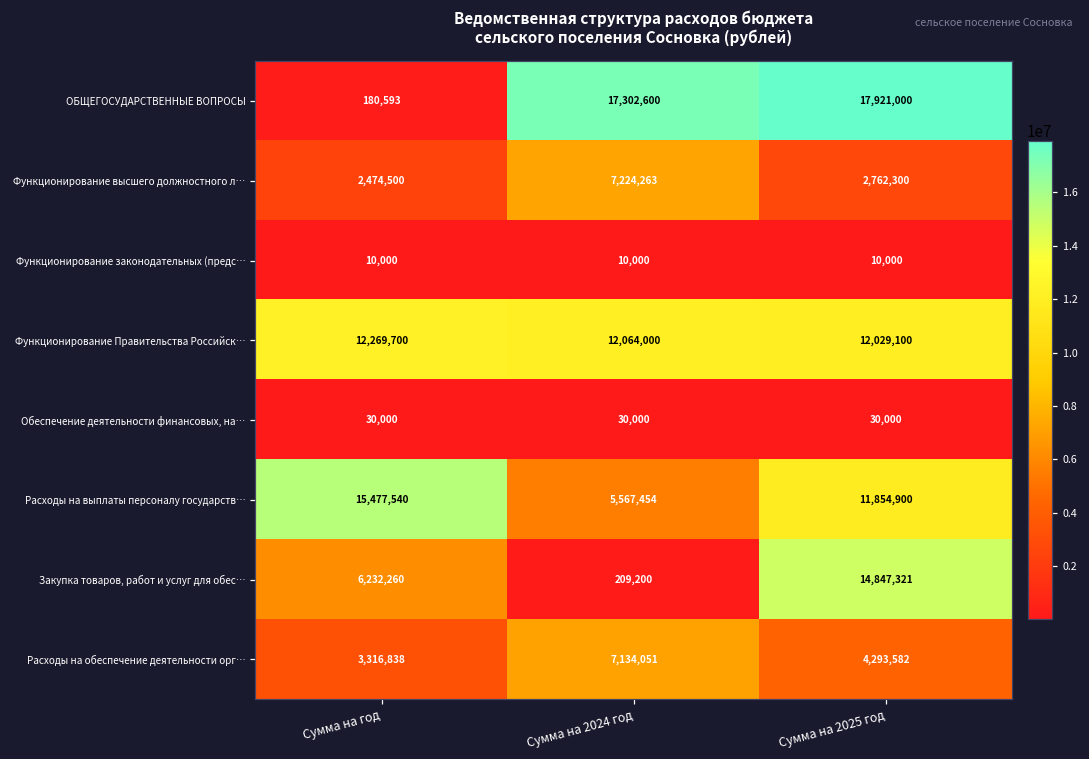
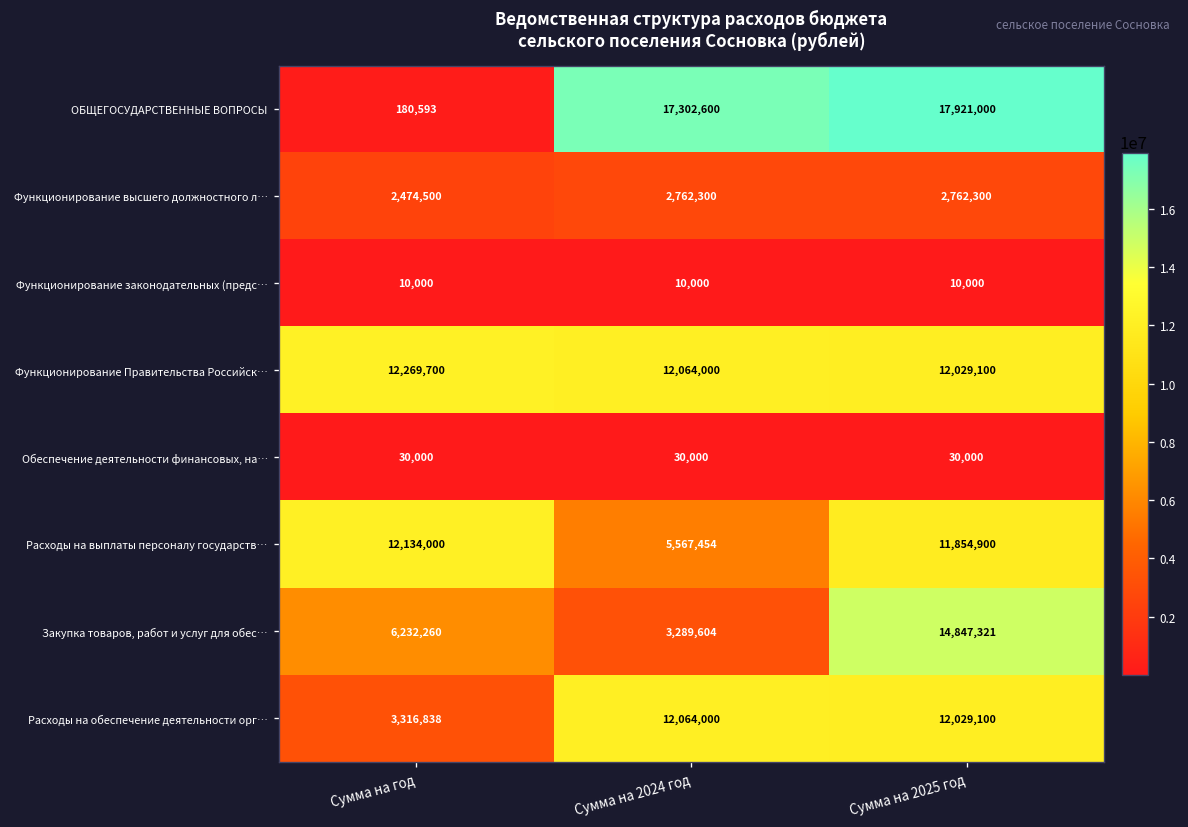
Функционирование высшего должностного л…, Сумма на 2024 год: 7,224,263 -> 2,762,300
Расходы на выплаты персоналу государств…, Сумма на год: 15,477,540 -> 12,134,000
Закупка товаров, работ и услуг для обес…, Сумма на 2024 год: 209,200 -> 3,289,604
Расходы на обеспечение деятельности орг…, Сумма на 2024 год: 7,134,051 -> 12,064,000
Расходы на обеспечение деятельности орг…, Сумма на 2025 год: 4,293,582 -> 12,029,100
